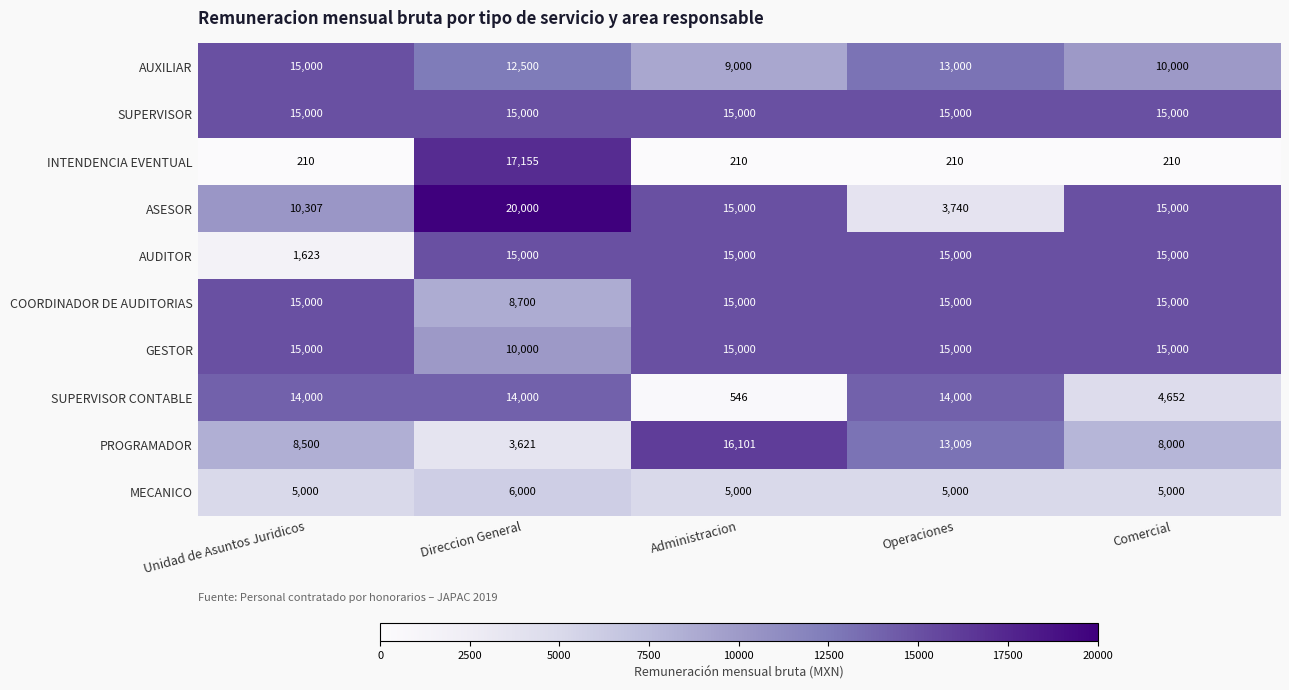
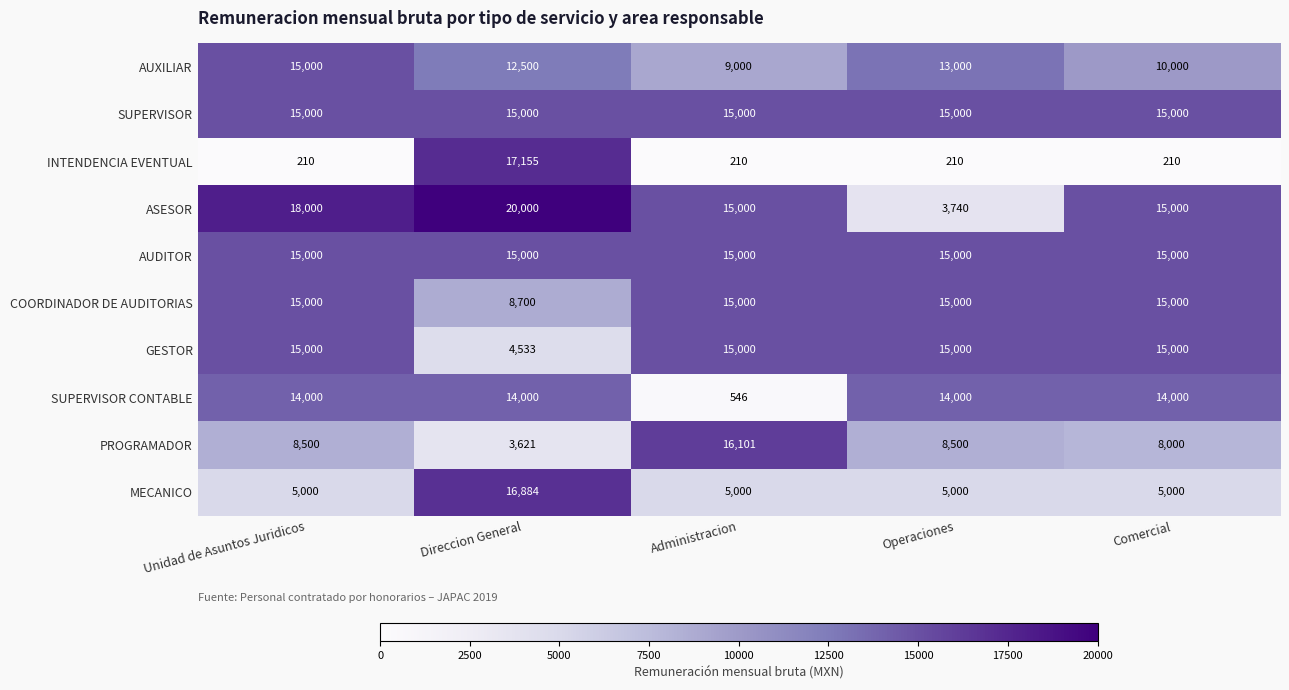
ASESOR, Unidad de Asuntos Juridicos: 10,307 -> 18,000
AUDITOR, Unidad de Asuntos Juridicos: 1,623 -> 15,000
GESTOR, Direccion General: 10,000 -> 4,533
SUPERVISOR CONTABLE, Comercial: 4,652 -> 14,000
PROGRAMADOR, Operaciones: 13,009 -> 8,500
MECANICO, Direccion General: 6,000 -> 16,884
